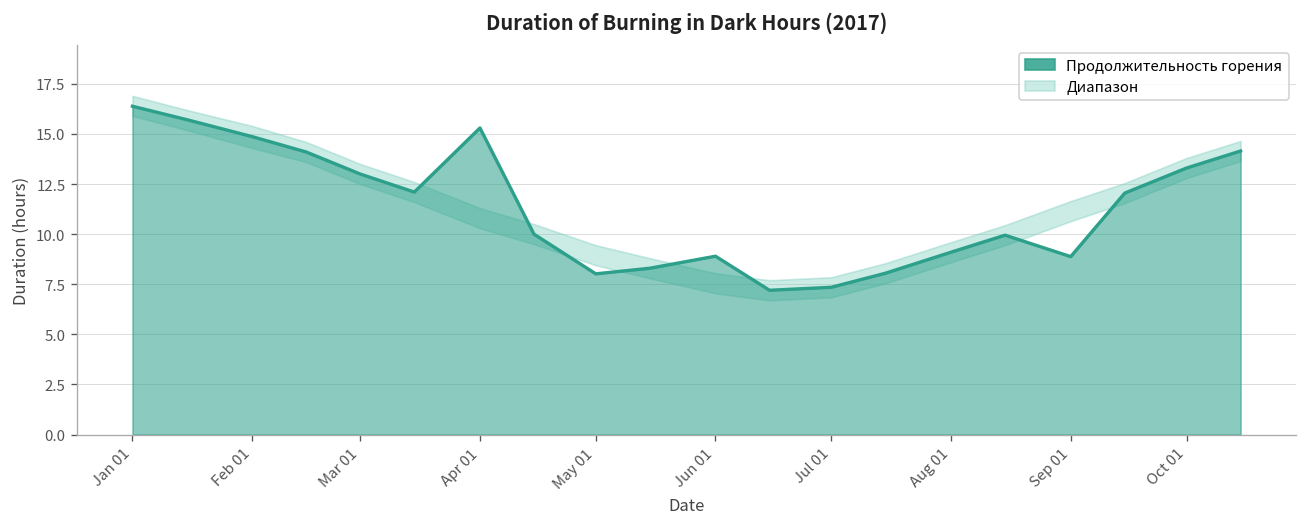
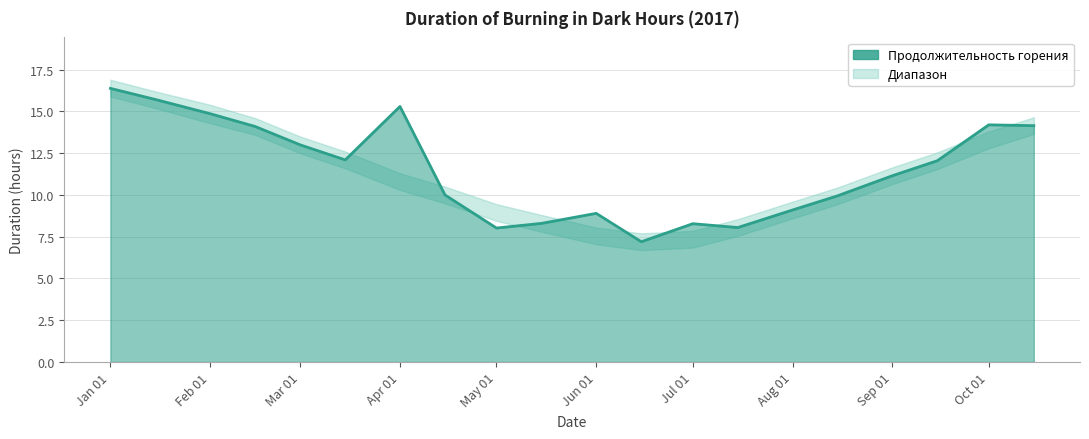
Продолжительность горения, Jul 01: 7.4 -> 8.3
Продолжительность горения, Sep 01: 8.9 -> 11.2
Продолжительность горения, Oct 01: 13.3 -> 14.2
